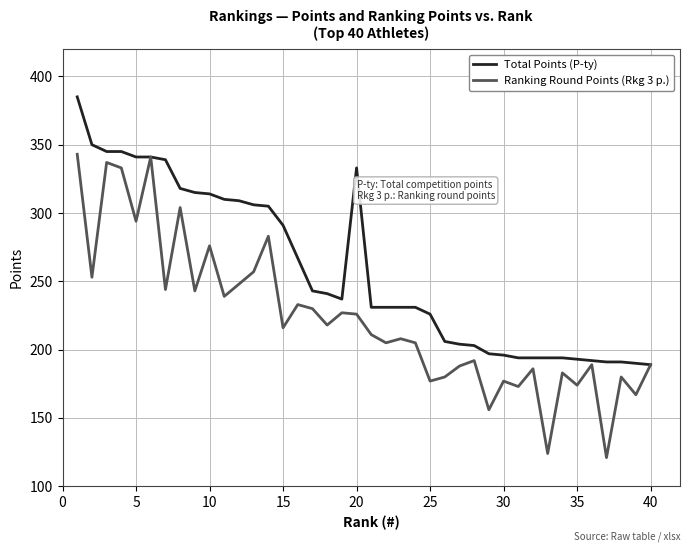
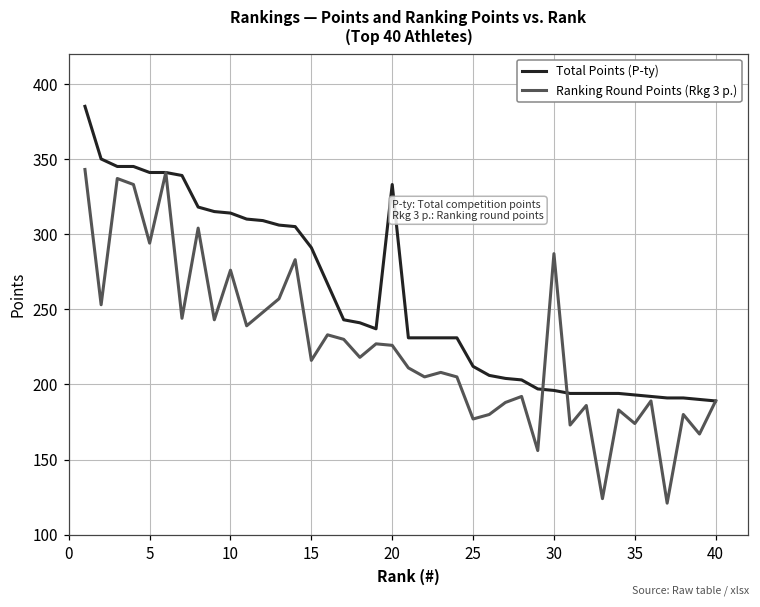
Total Points (P-ty), 25: 226 -> 212
Ranking Round Points (Rkg 3 p.), 30: 177 -> 287
